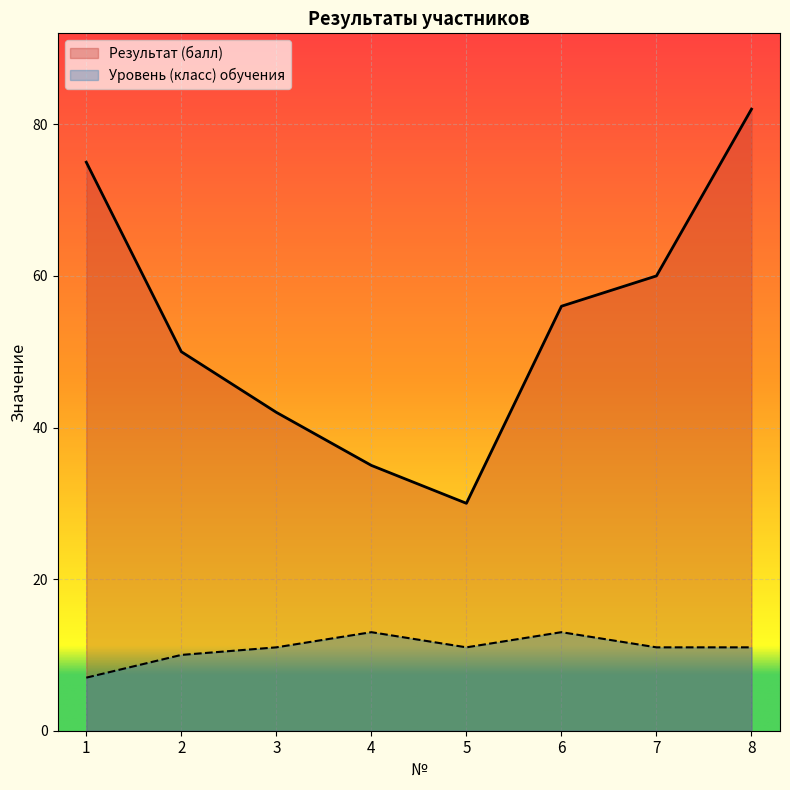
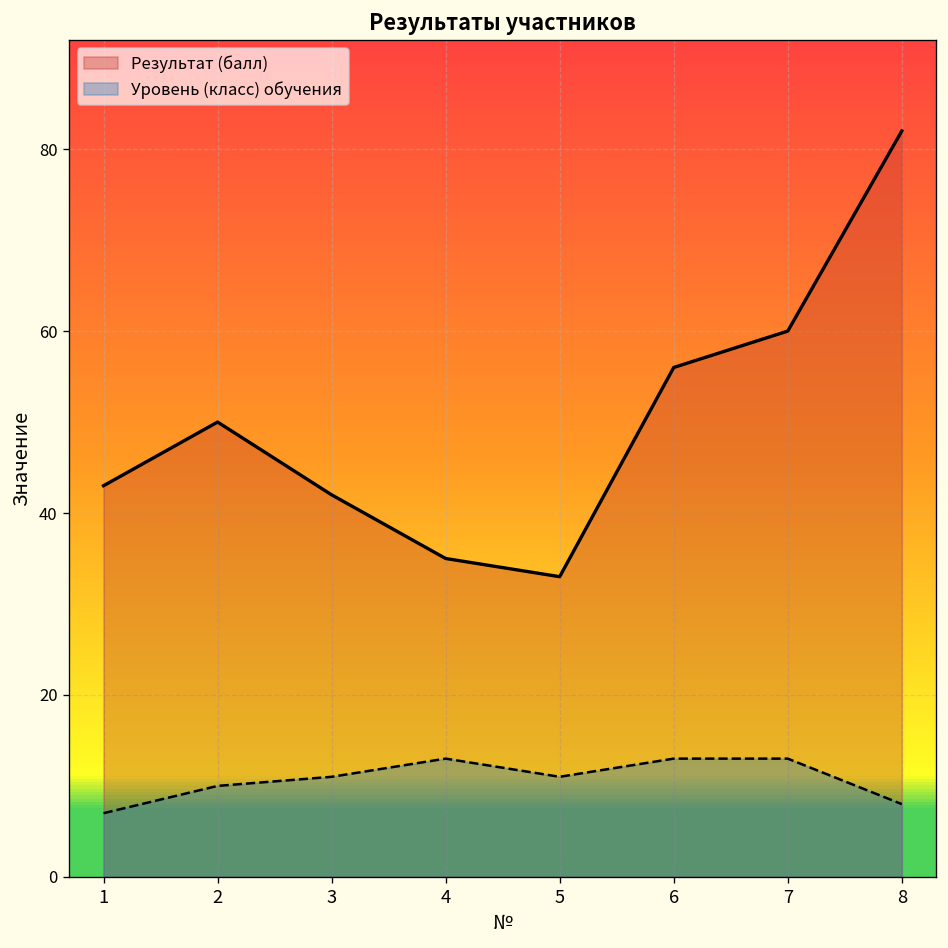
Результат (балл), 1: 75 -> 43
Результат (балл), 5: 30 -> 33
Уровень (класс) обучения, 7: 11 -> 13
Уровень (класс) обучения, 8: 11 -> 8
